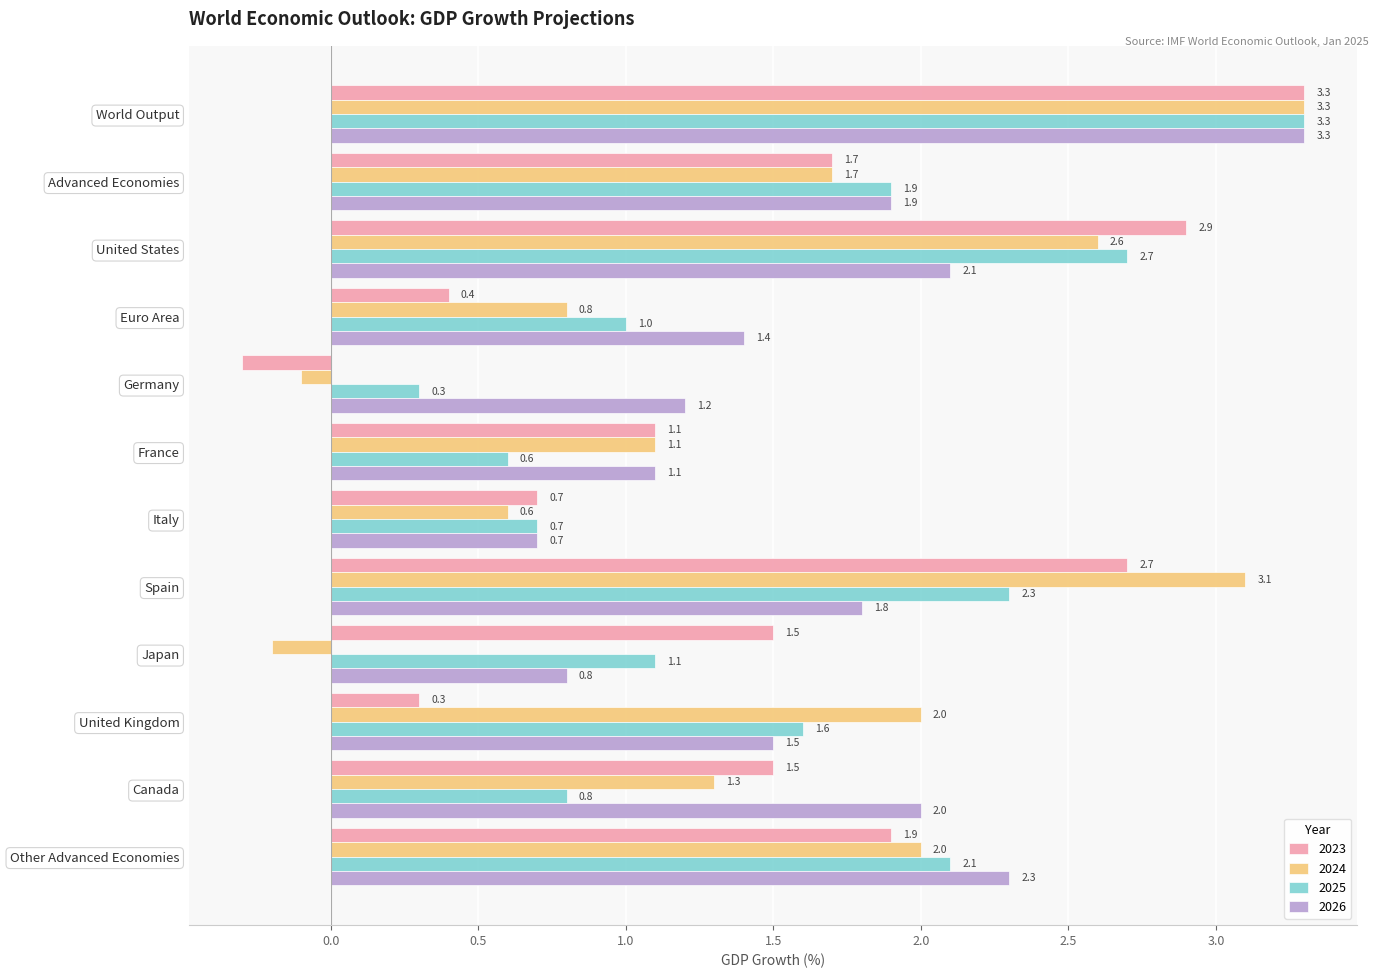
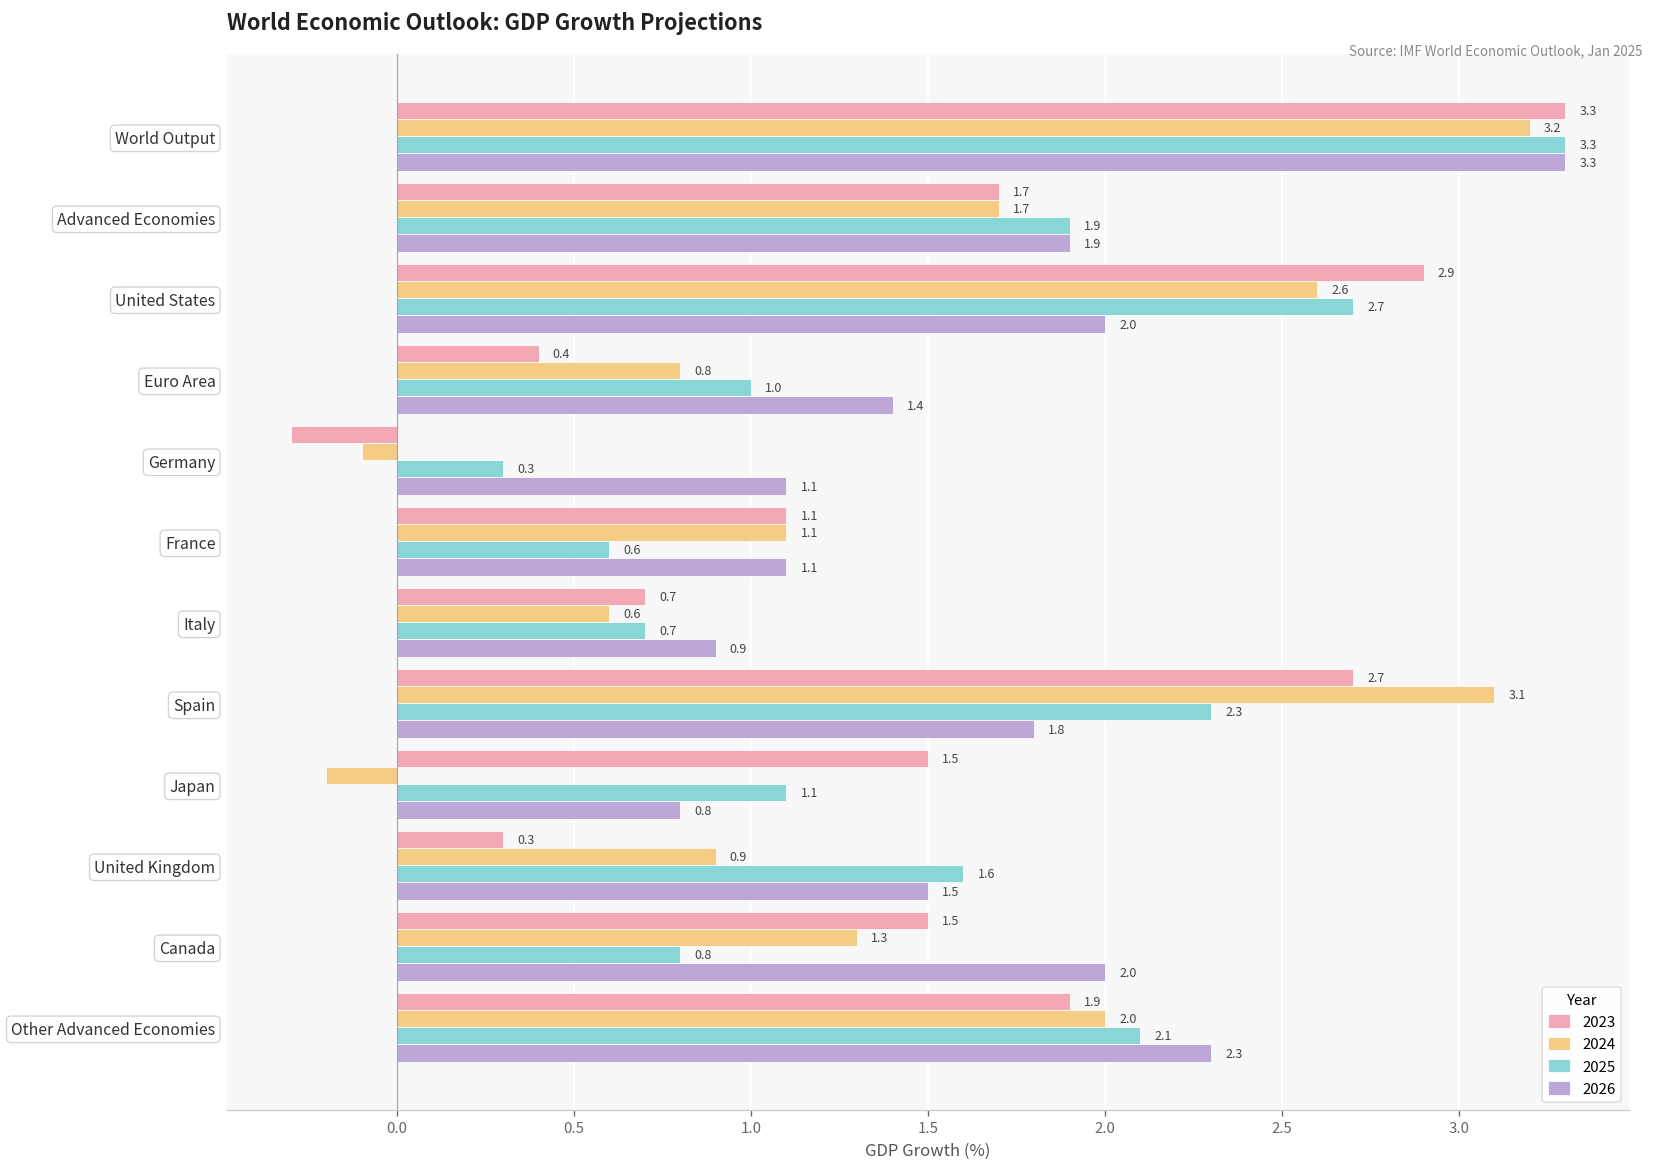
2024, World Output: 3.3 -> 3.2
2026, United States: 2.1 -> 2.0
2026, Germany: 1.2 -> 1.1
2026, Italy: 0.7 -> 0.9
2024, United Kingdom: 2.0 -> 0.9
